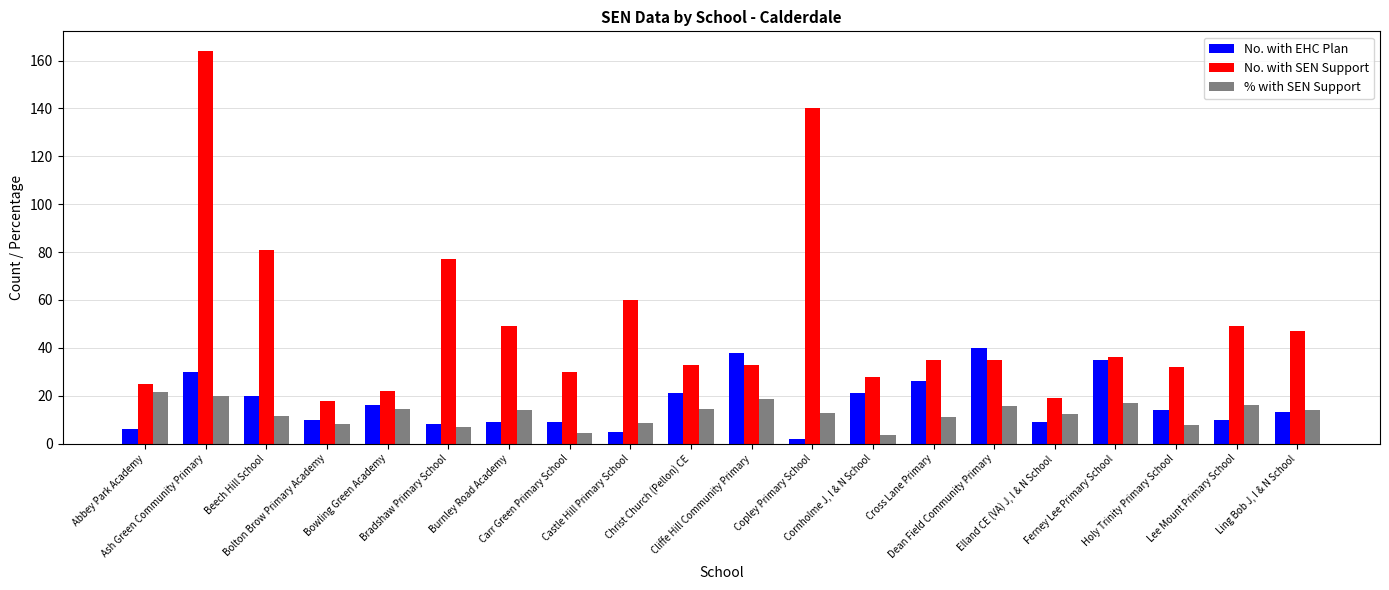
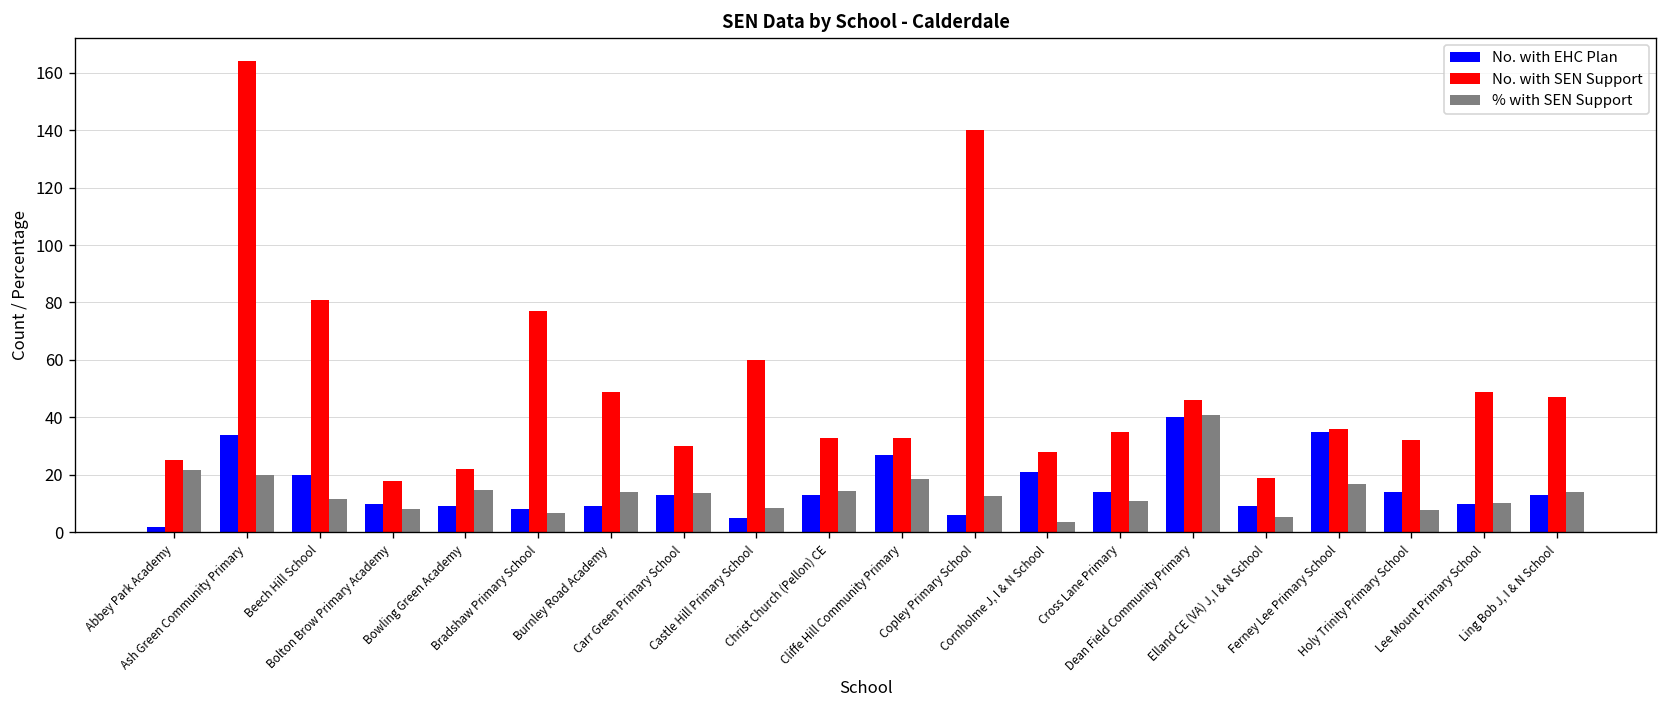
No. with EHC Plan, Abbey Park Academy: 6 -> 2
No. with EHC Plan, Ash Green Community Primary: 30 -> 34
No. with EHC Plan, Bowling Green Academy: 16 -> 9
No. with EHC Plan, Carr Green Primary School: 9 -> 13
% with SEN Support, Carr Green Primary School: 4 -> 14
No. with EHC Plan, Christ Church (Pellon) CE: 21 -> 13
No. with EHC Plan, Cliffe Hill Community Primary: 38 -> 27
No. with EHC Plan, Copley Primary School: 2 -> 6
No. with EHC Plan, Cross Lane Primary: 26 -> 14
No. with SEN Support, Dean Field Community Primary: 35 -> 46
% with SEN Support, Dean Field Community Primary: 16 -> 41
% with SEN Support, Elland CE (VA) J, I & N School: 12 -> 5
% with SEN Support, Lee Mount Primary School: 16 -> 10
